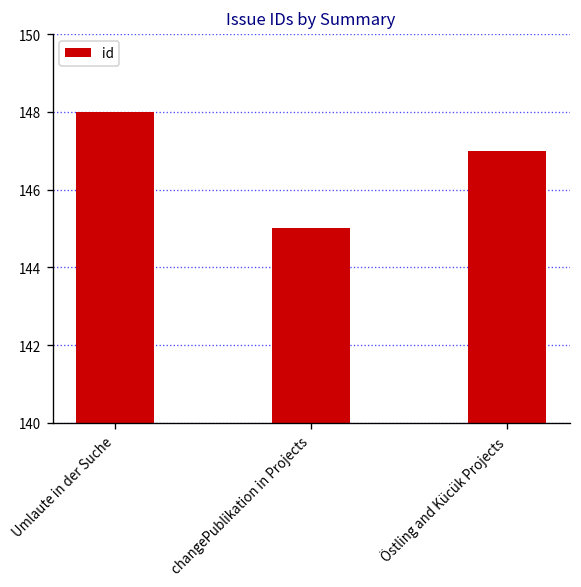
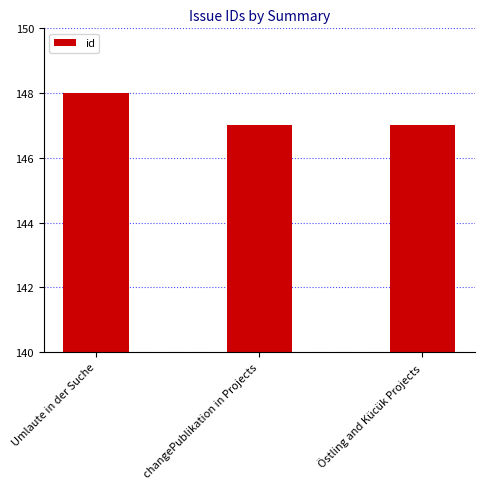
changePublikation in Projects: 145 -> 147
